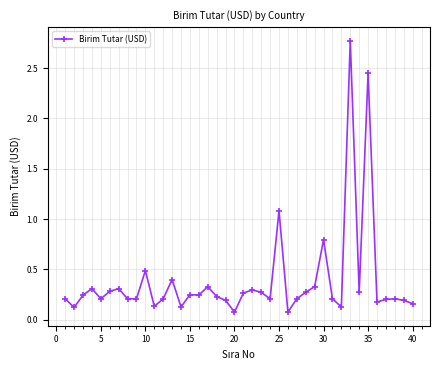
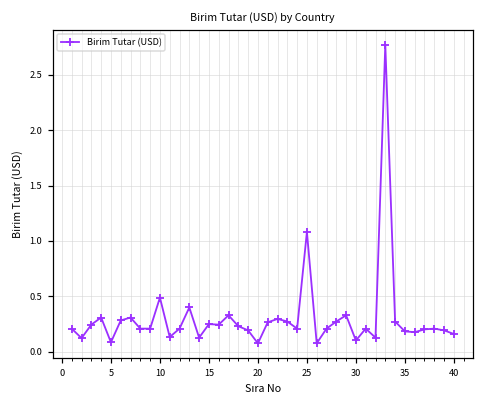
5: 0.21 -> 0.08
30: 0.80 -> 0.10
35: 2.45 -> 0.18
